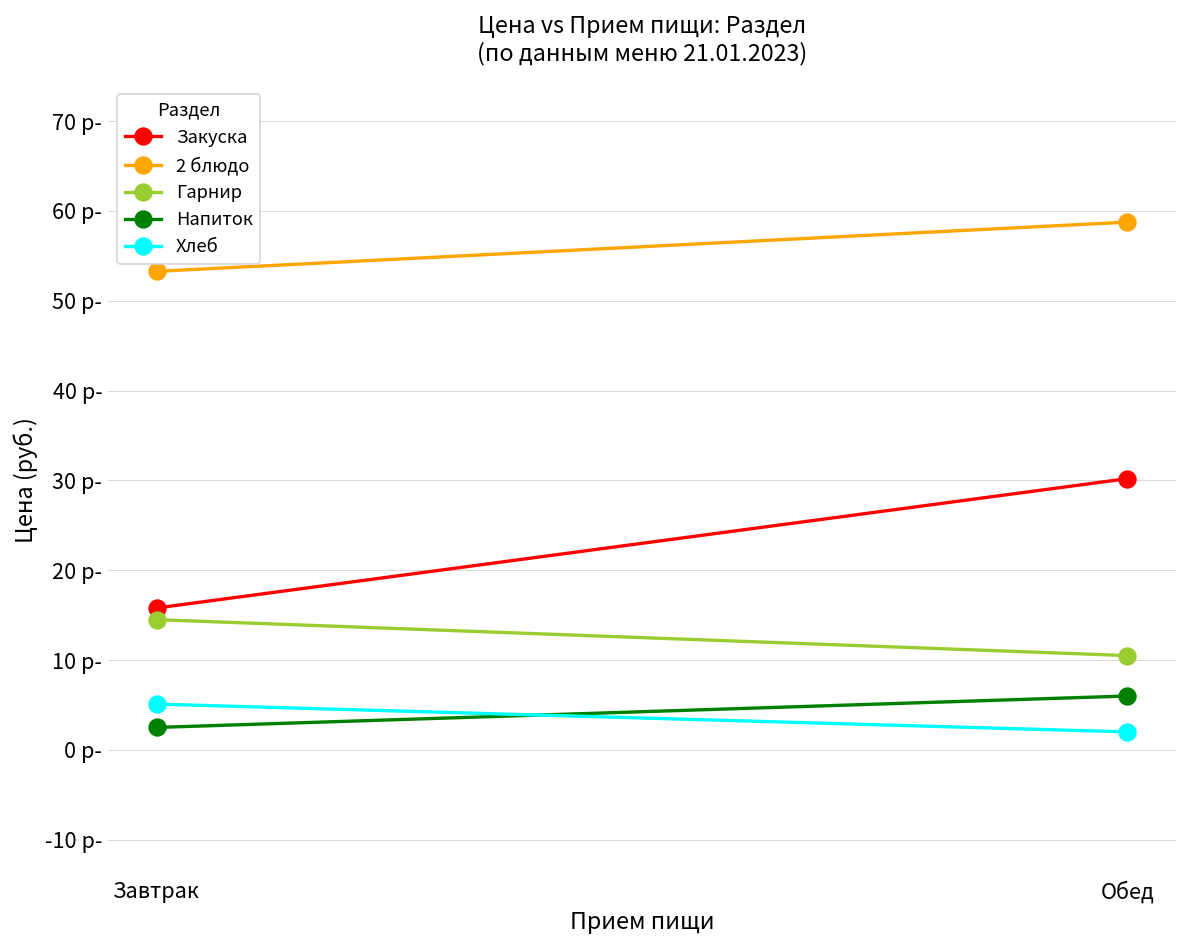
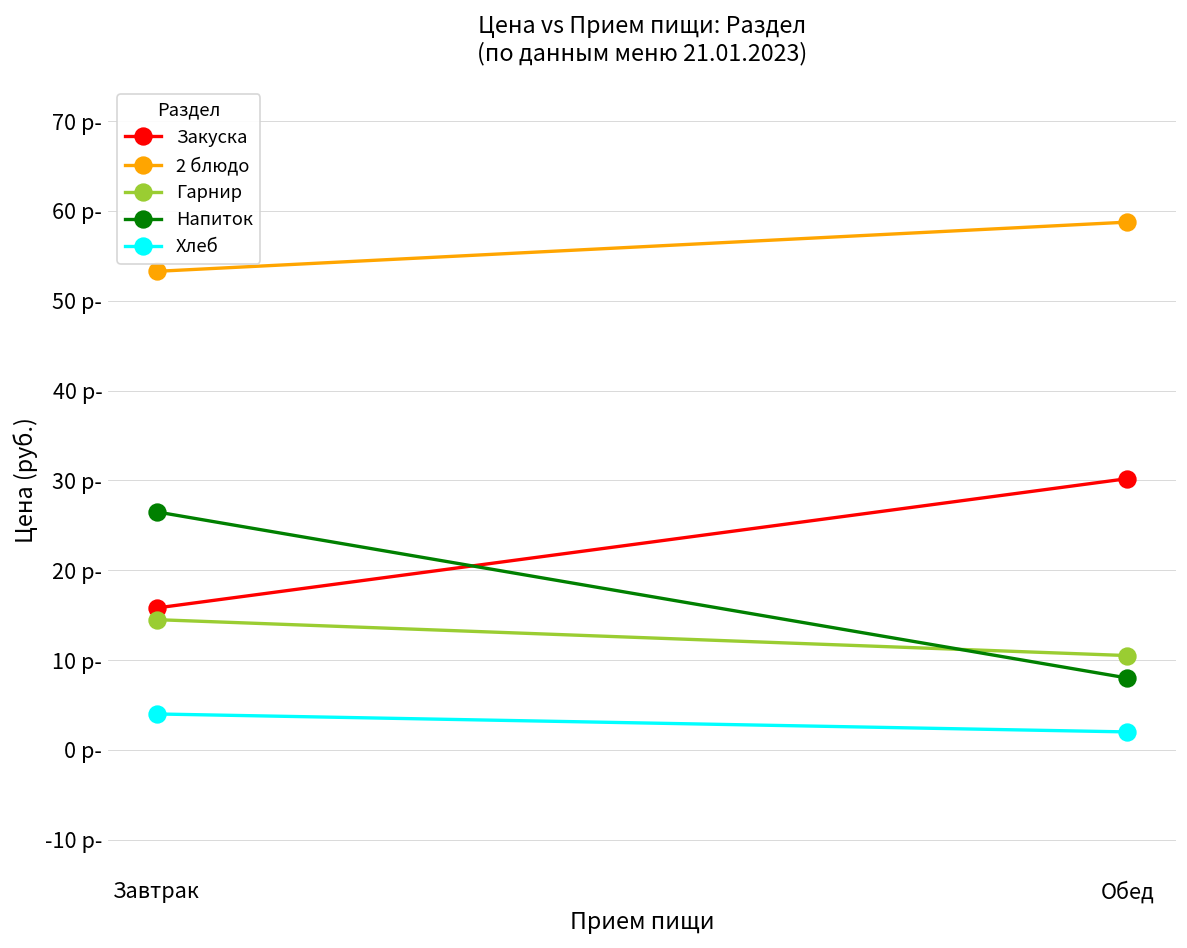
Напиток, Завтрак: 3 р- -> 27 р-
Хлеб, Завтрак: 5 р- -> 4 р-
Напиток, Обед: 6 р- -> 8 р-
